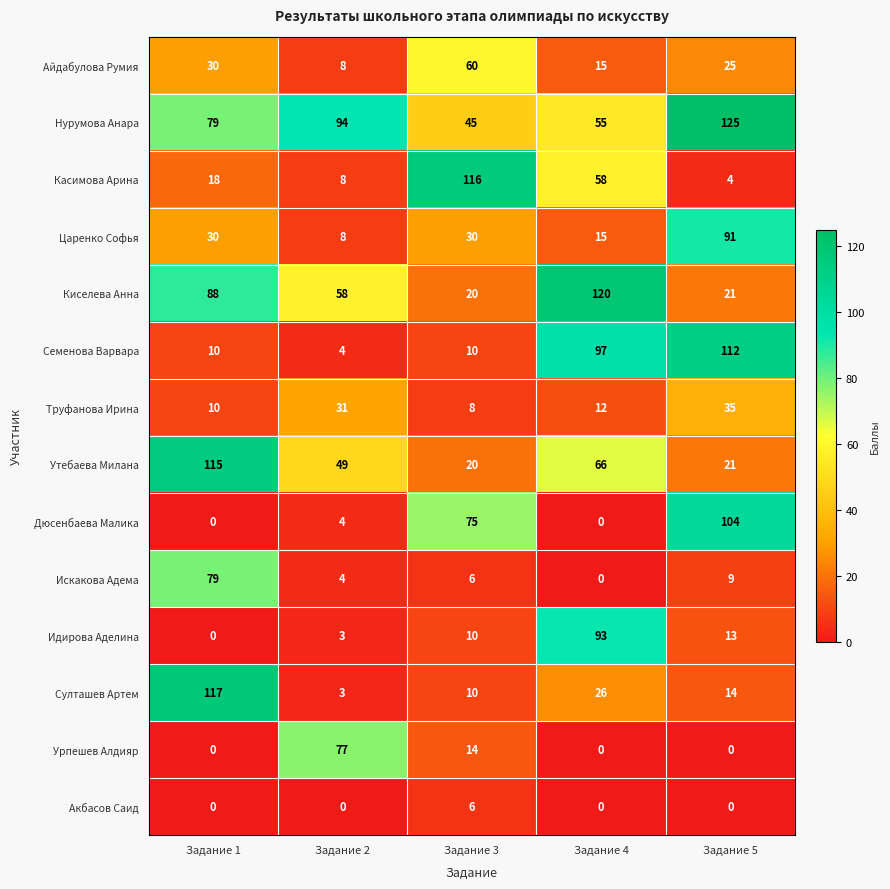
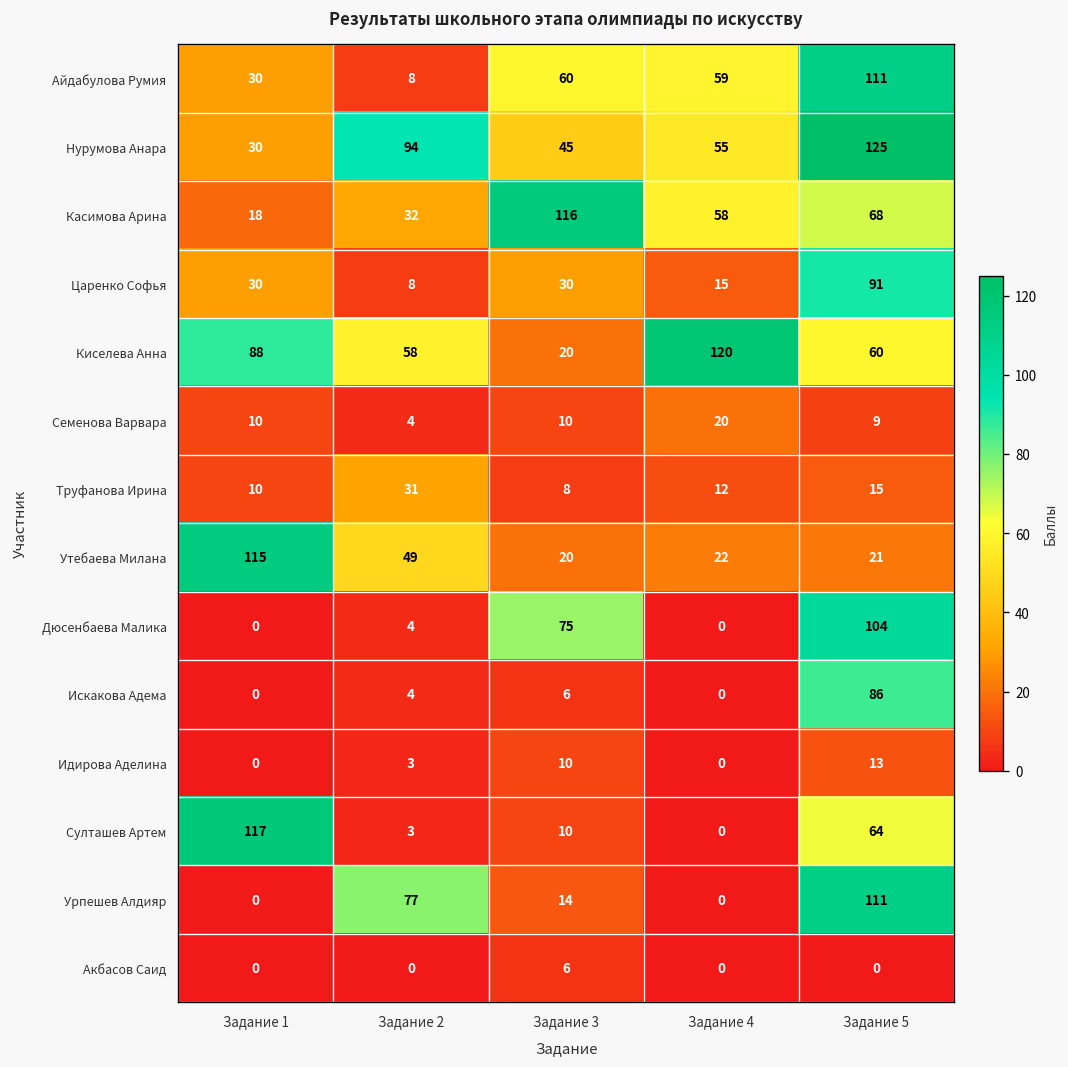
Айдабулова Румия, Задание 4: 15 -> 59
Айдабулова Румия, Задание 5: 25 -> 111
Нурумова Анара, Задание 1: 79 -> 30
Касимова Арина, Задание 2: 8 -> 32
Касимова Арина, Задание 5: 4 -> 68
Киселева Анна, Задание 5: 21 -> 60
Семенова Варвара, Задание 4: 97 -> 20
Семенова Варвара, Задание 5: 112 -> 9
Труфанова Ирина, Задание 5: 35 -> 15
Утебаева Милана, Задание 4: 66 -> 22
Искакова Адема, Задание 1: 79 -> 0
Искакова Адема, Задание 5: 9 -> 86
Идирова Аделина, Задание 4: 93 -> 0
Султашев Артем, Задание 4: 26 -> 0
Султашев Артем, Задание 5: 14 -> 64
Урпешев Алдияр, Задание 5: 0 -> 111
